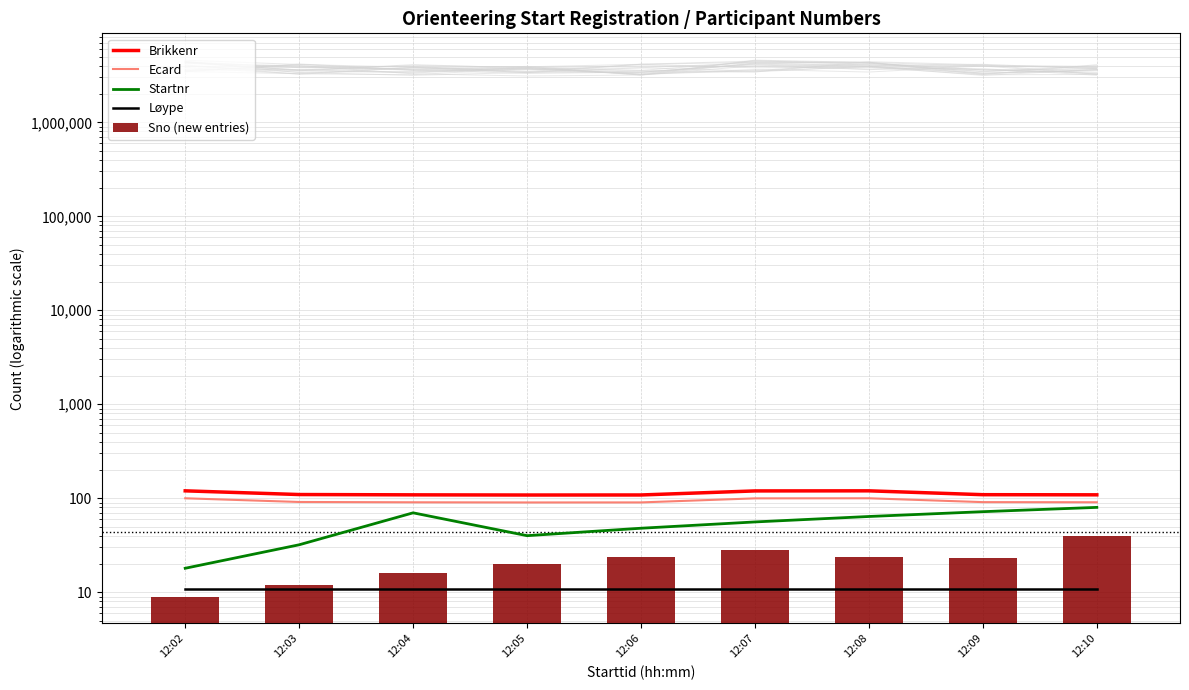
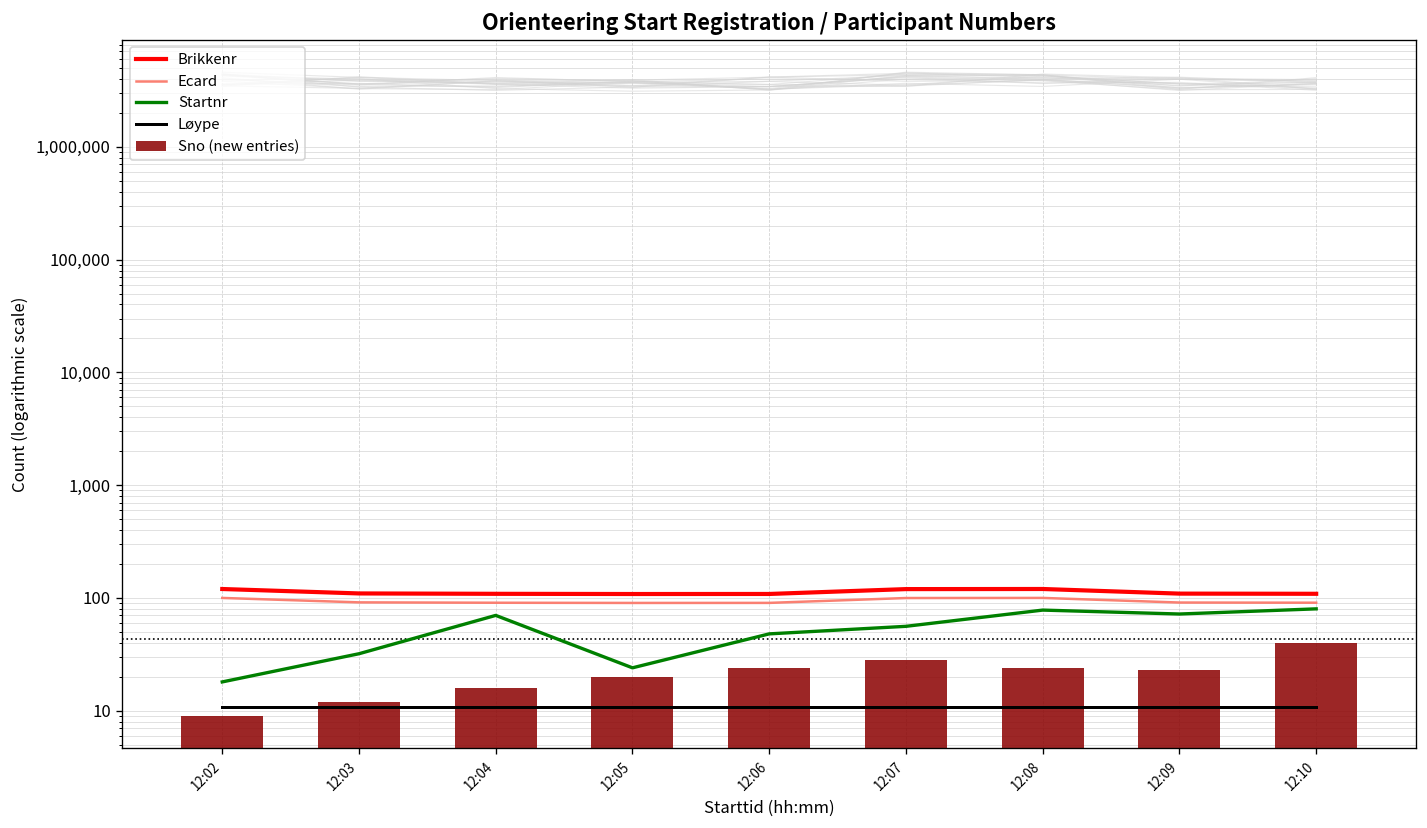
Startnr, 12:05: 40 -> 24
Startnr, 12:08: 60 -> 80
